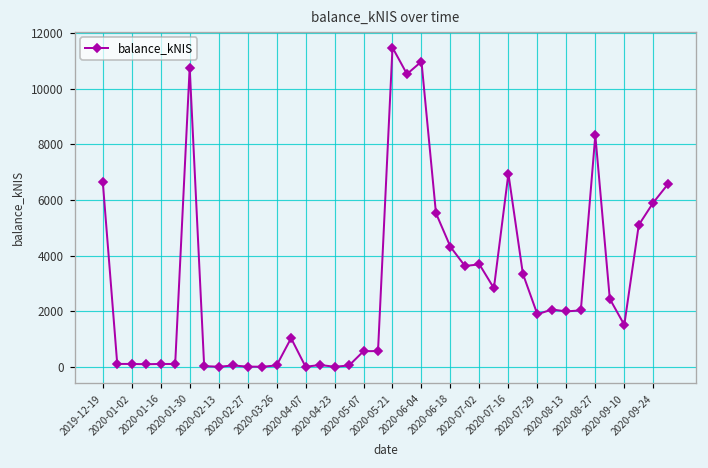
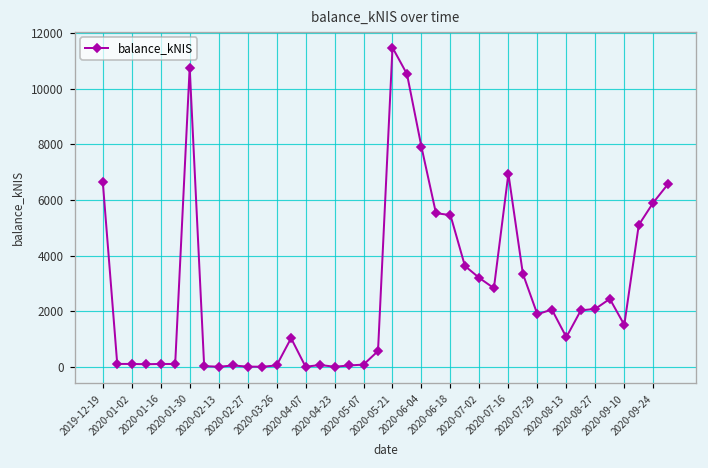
2020-05-07: 600 -> 100
2020-06-04: 11000 -> 7900
2020-06-18: 4300 -> 5500
2020-07-02: 3700 -> 3200
2020-08-13: 2000 -> 1100
2020-08-27: 8300 -> 2100
